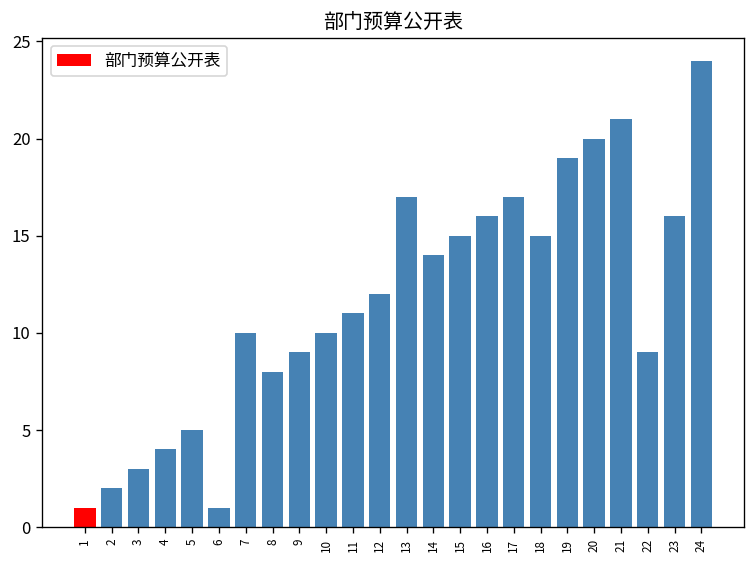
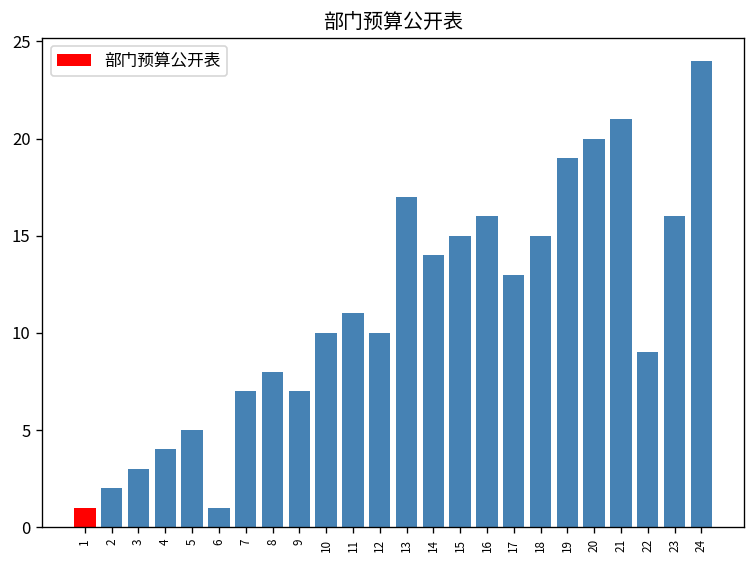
7: 10 -> 7
9: 9 -> 7
12: 12 -> 10
17: 17 -> 13
